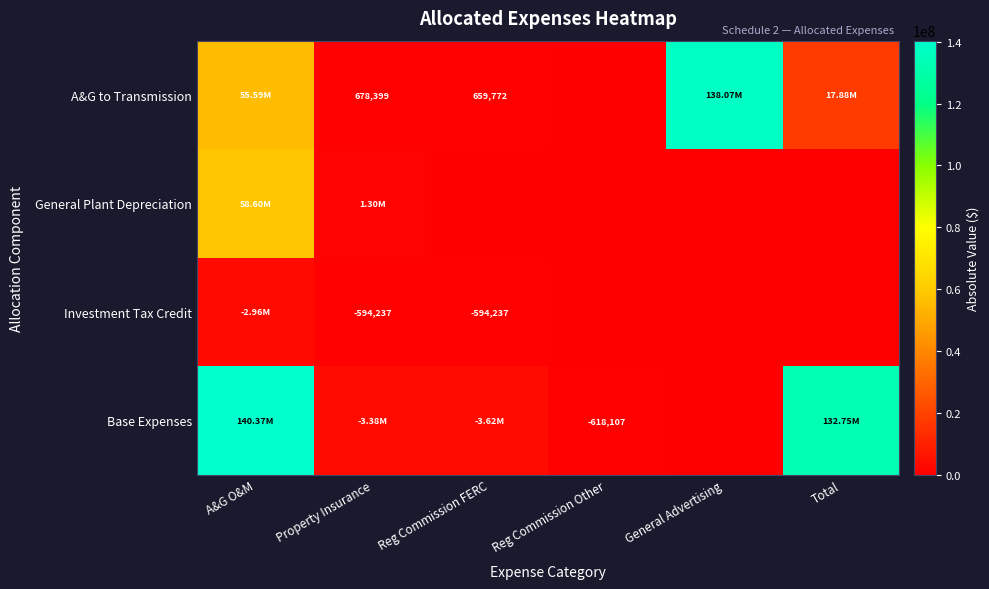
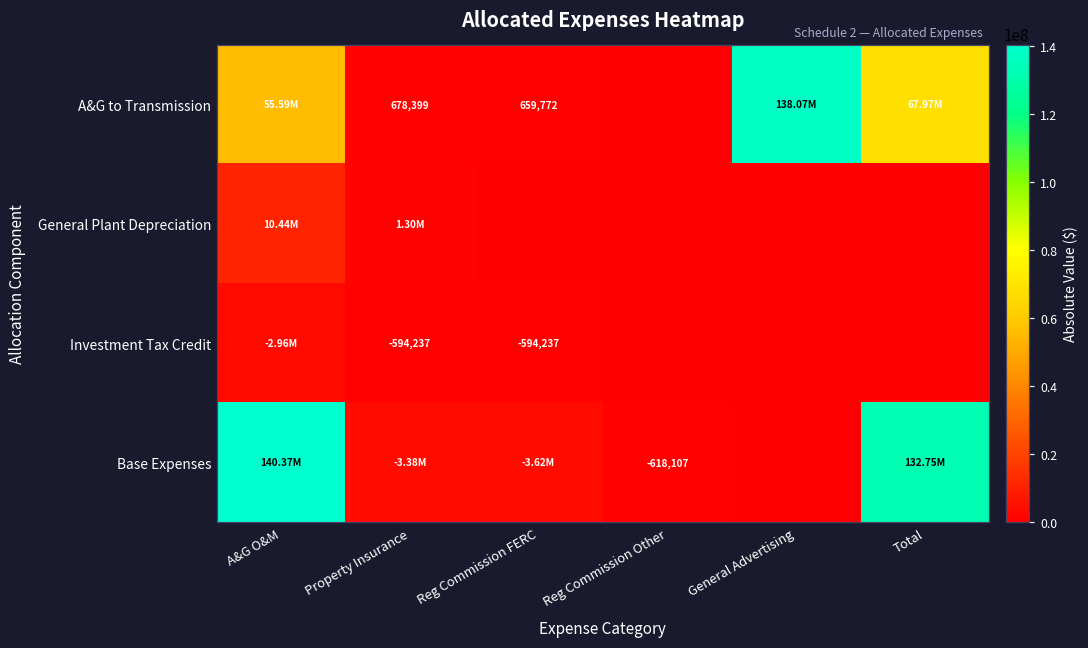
A&G to Transmission, Total: 17.88M -> 67.97M
General Plant Depreciation, A&G O&M: 58.60M -> 10.44M
